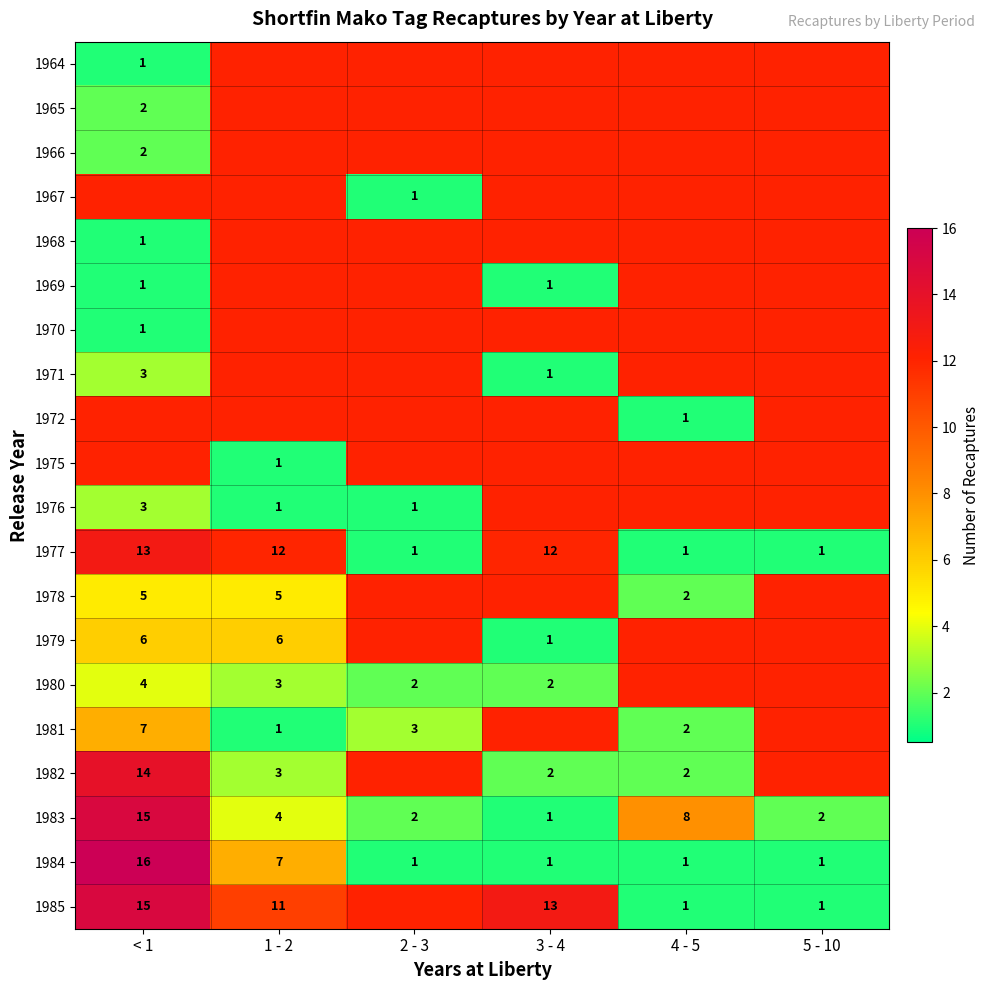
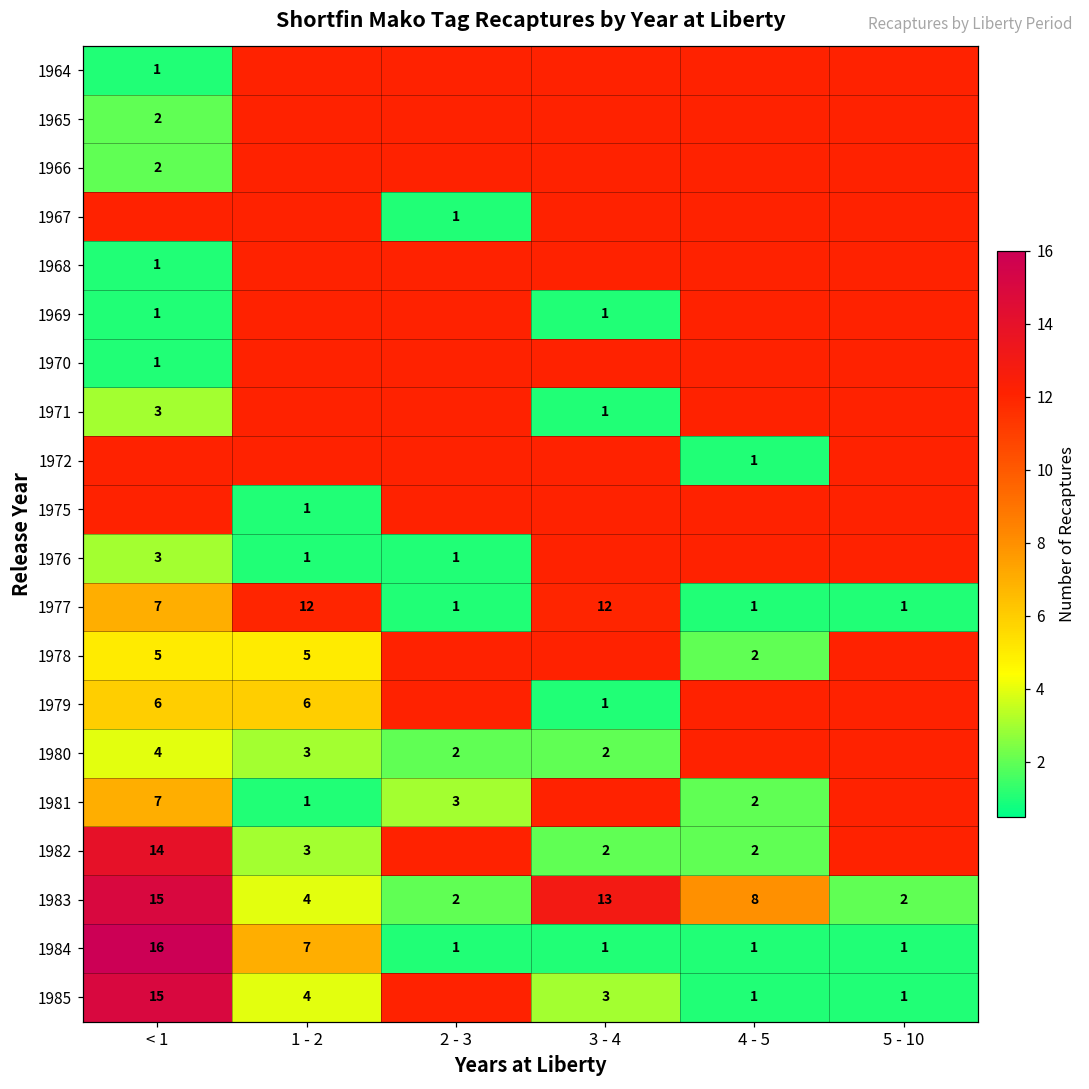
1977, < 1: 13 -> 7
1983, 3 - 4: 1 -> 13
1985, 1 - 2: 11 -> 4
1985, 3 - 4: 13 -> 3
